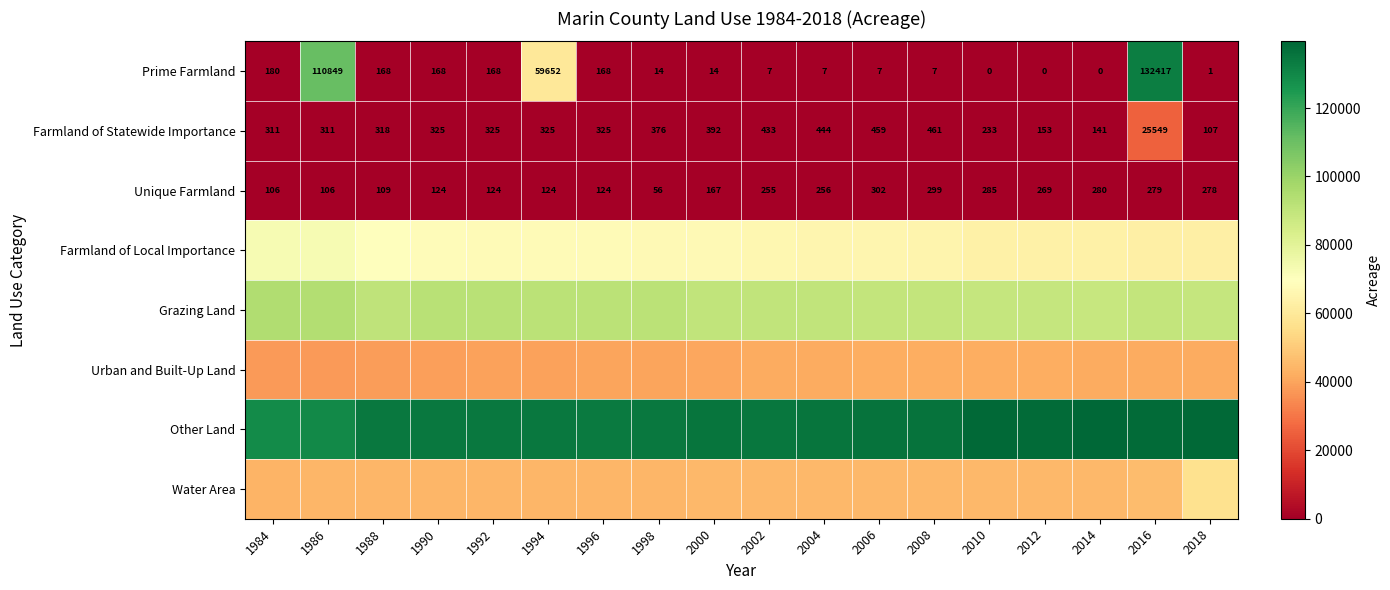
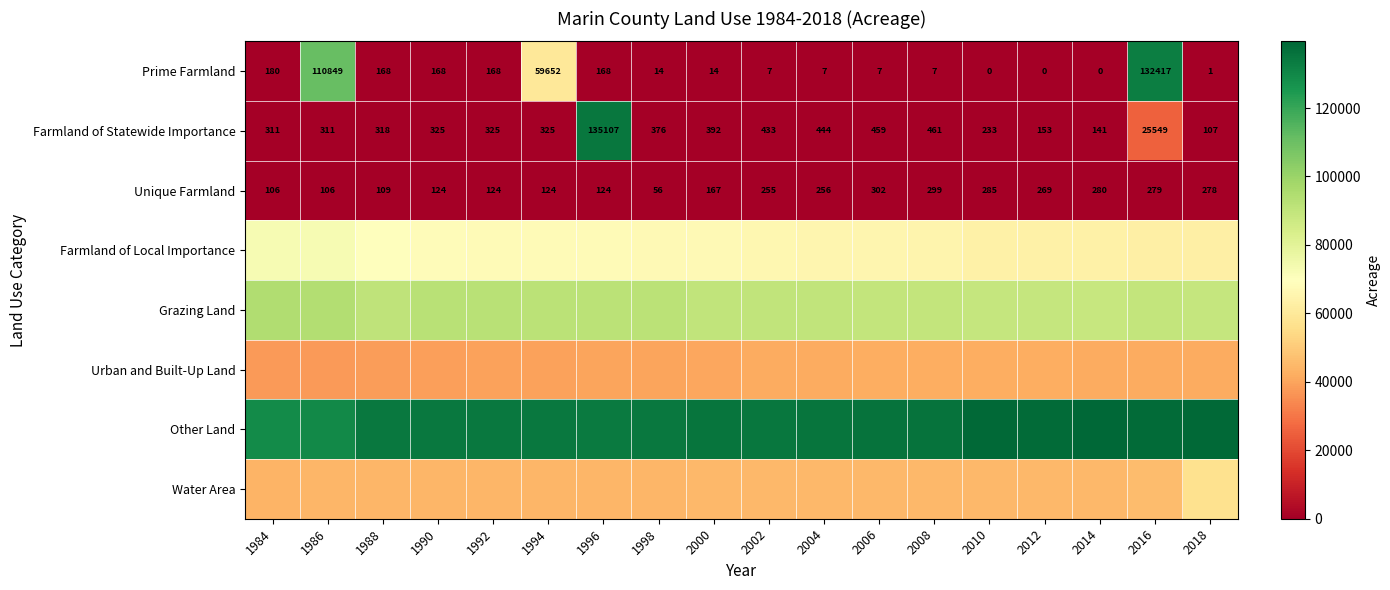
Farmland of Statewide Importance, 1996: 325 -> 135107
